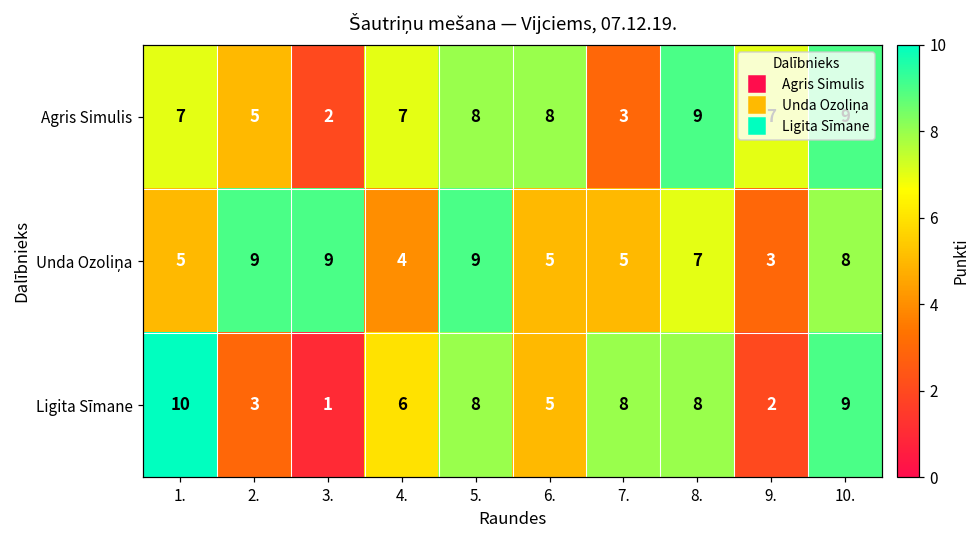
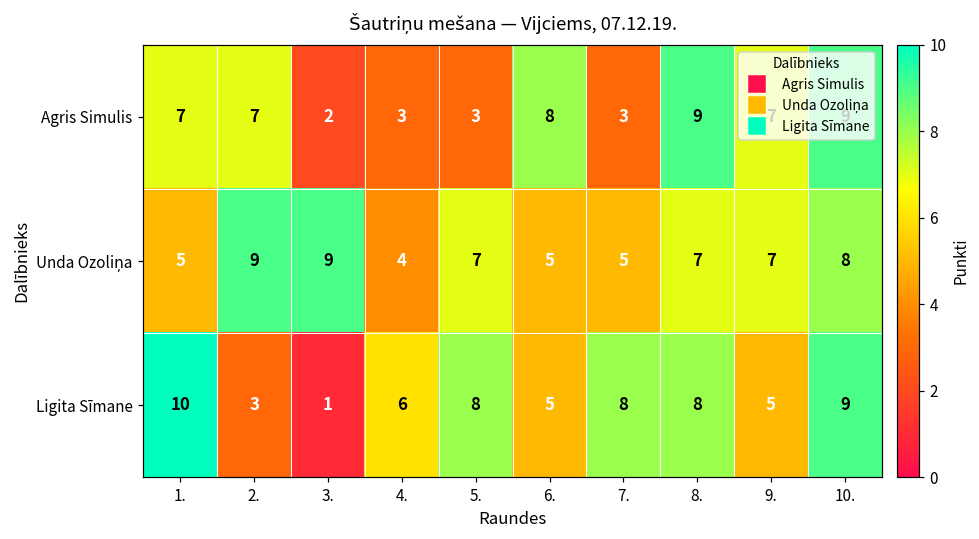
Agris Simulis, 2.: 5 -> 7
Agris Simulis, 4.: 7 -> 3
Agris Simulis, 5.: 8 -> 3
Unda Ozoliņa, 5.: 9 -> 7
Unda Ozoliņa, 9.: 3 -> 7
Ligita Sīmane, 9.: 2 -> 5
